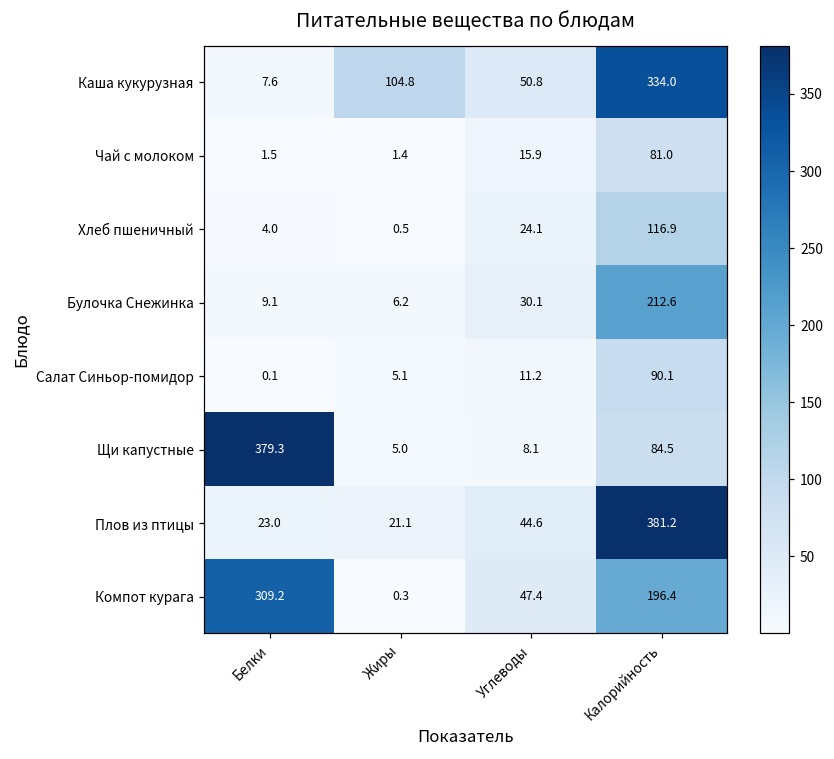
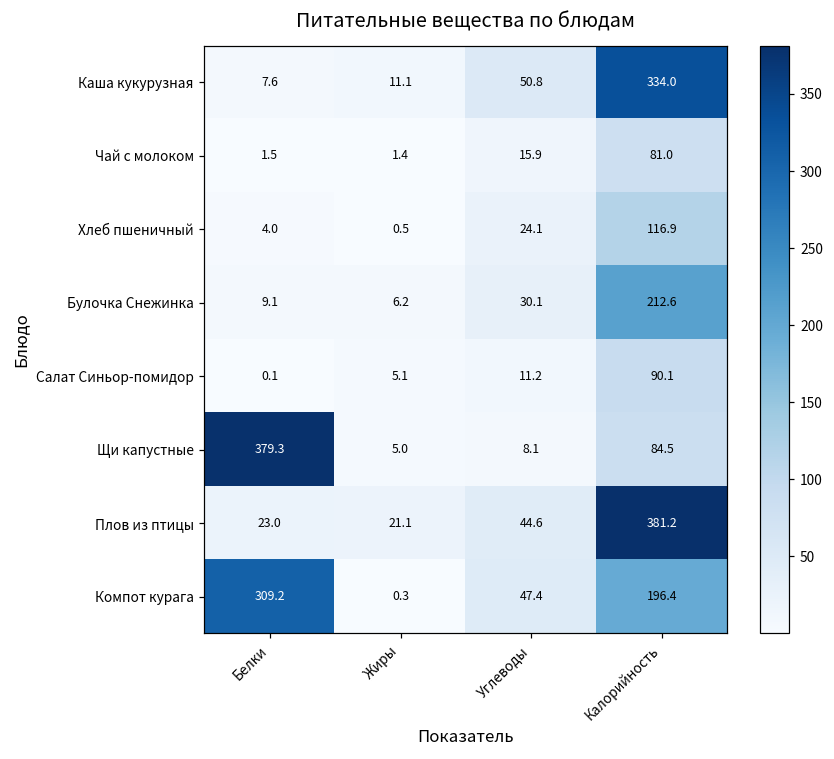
Каша кукурузная, Жиры: 104.8 -> 11.1
